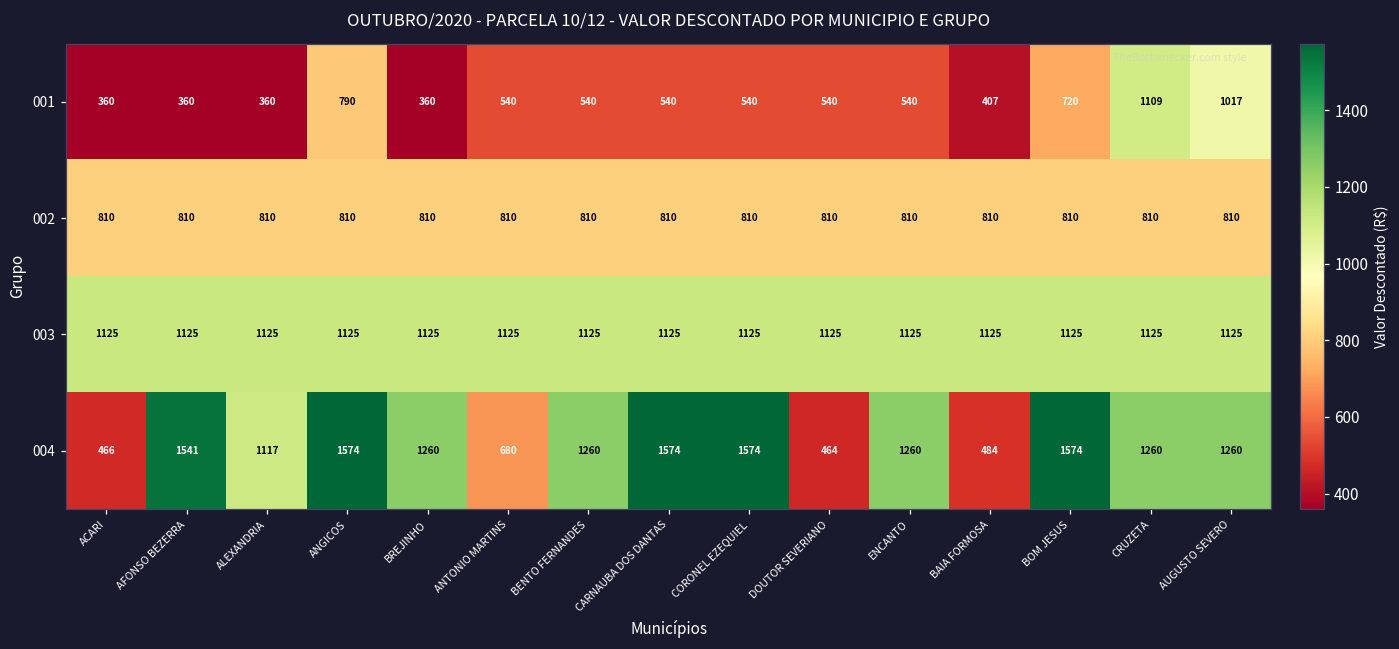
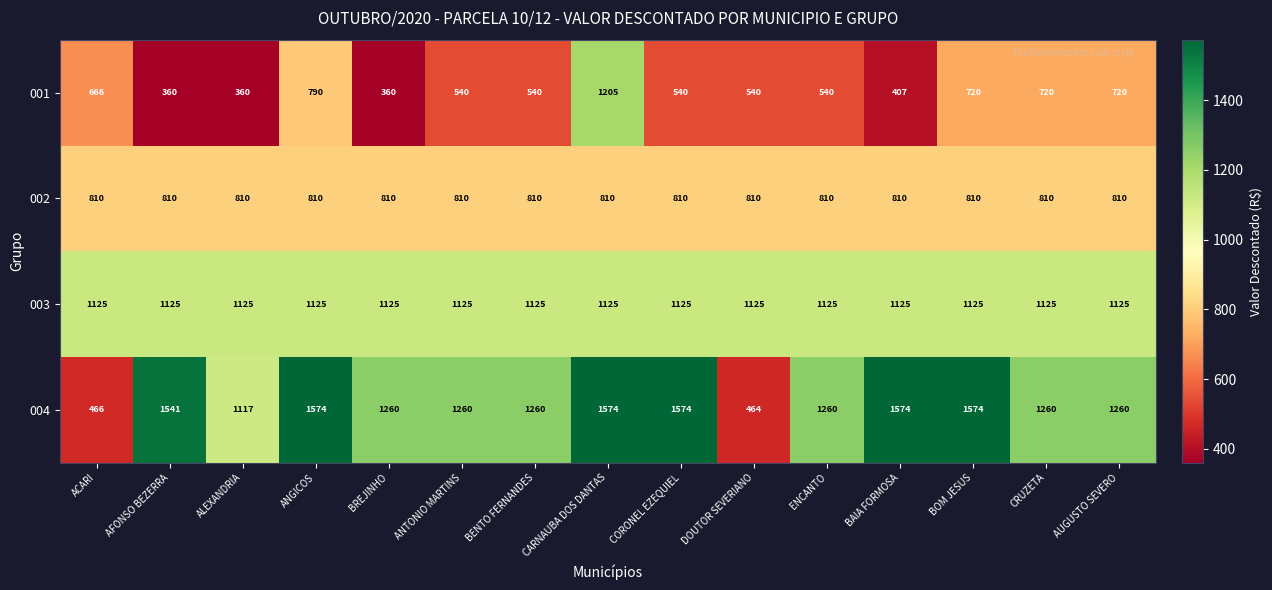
001, ACARI: 360 -> 666
001, CARNAUBA DOS DANTAS: 540 -> 1205
001, CRUZETA: 1109 -> 720
001, AUGUSTO SEVERO: 1017 -> 720
004, ANTONIO MARTINS: 680 -> 1260
004, BAIA FORMOSA: 484 -> 1574
